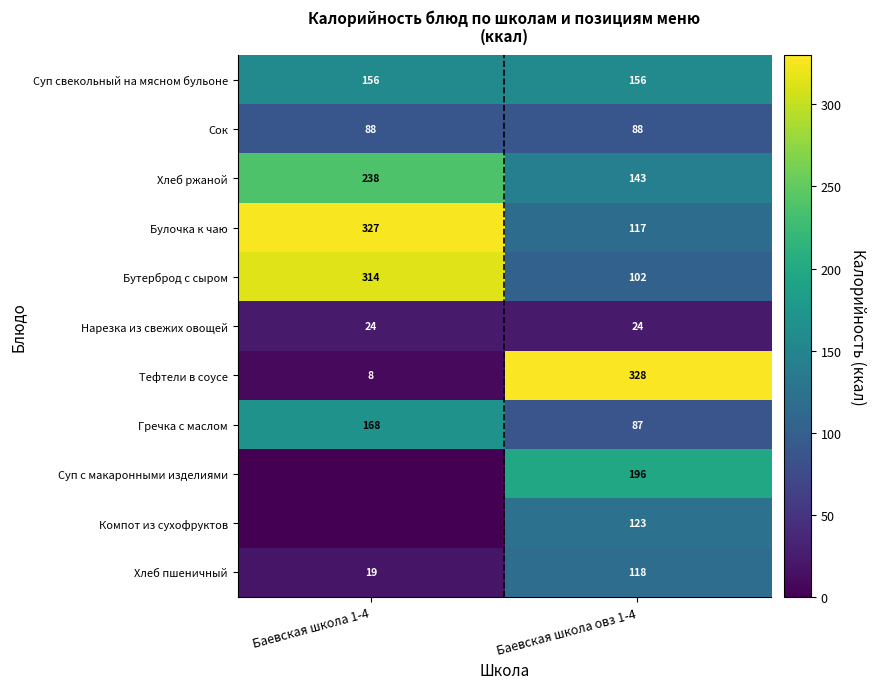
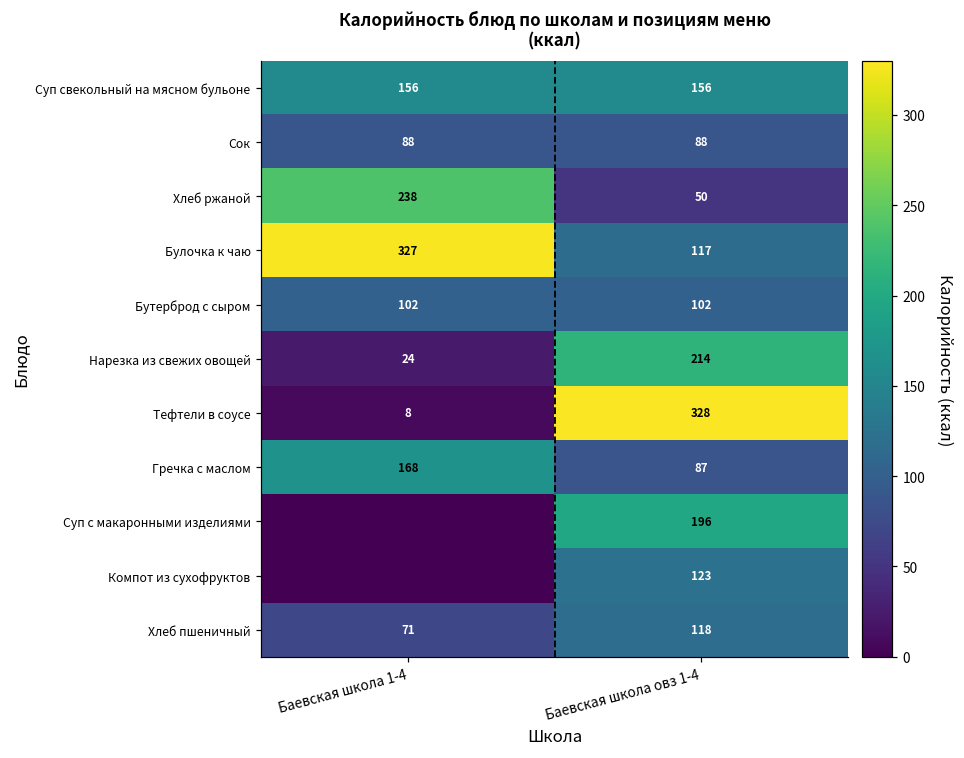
Хлеб ржаной, Баевская школа овз 1-4: 143 -> 50
Бутерброд с сыром, Баевская школа 1-4: 314 -> 102
Нарезка из свежих овощей, Баевская школа овз 1-4: 24 -> 214
Хлеб пшеничный, Баевская школа 1-4: 19 -> 71
